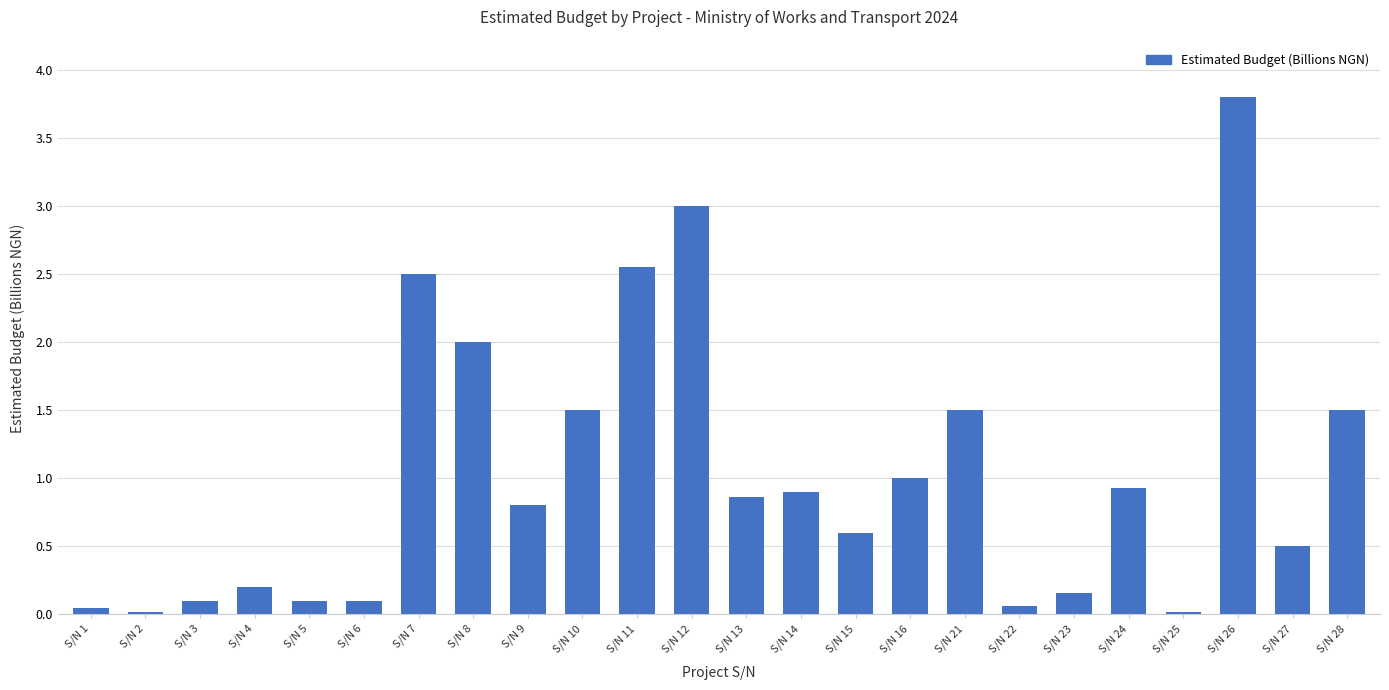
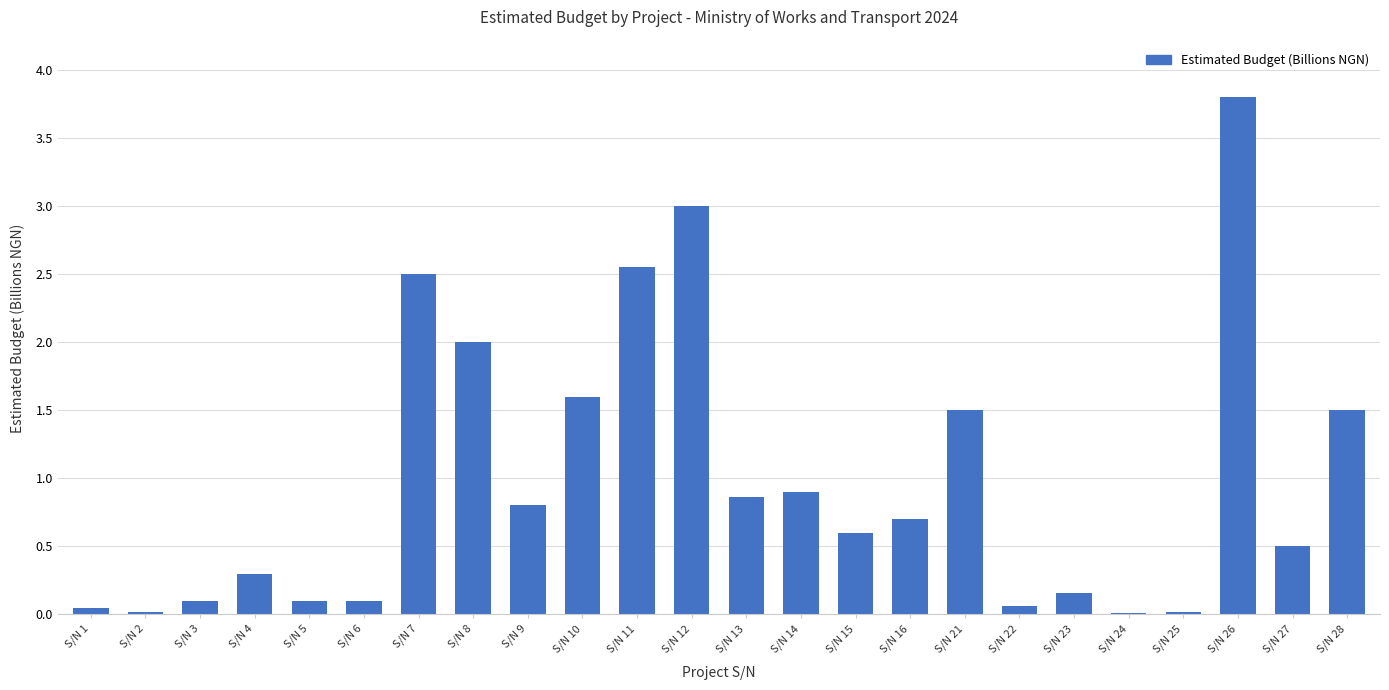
S/N 4: 0.2 -> 0.3
S/N 10: 1.5 -> 1.6
S/N 16: 1.0 -> 0.7
S/N 24: 0.93 -> 0.01
